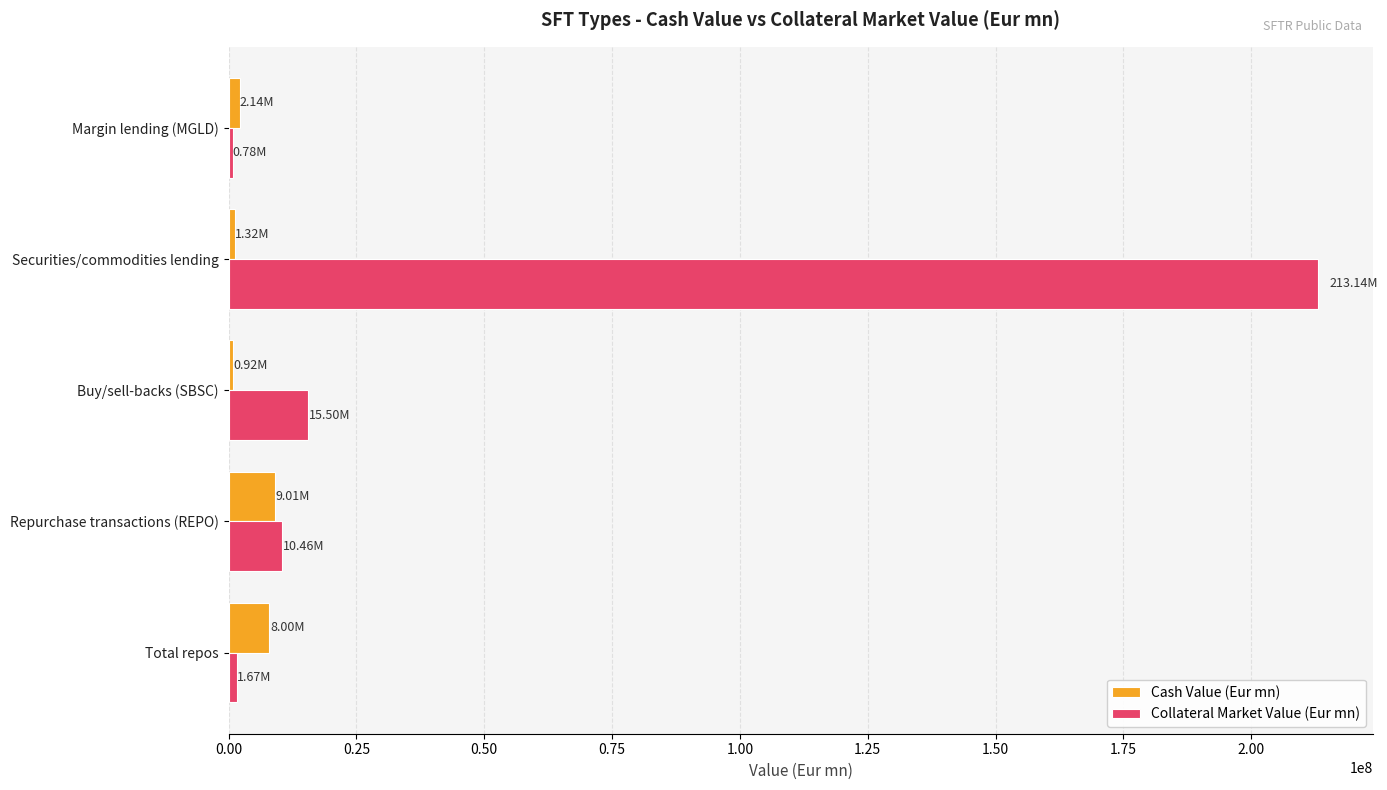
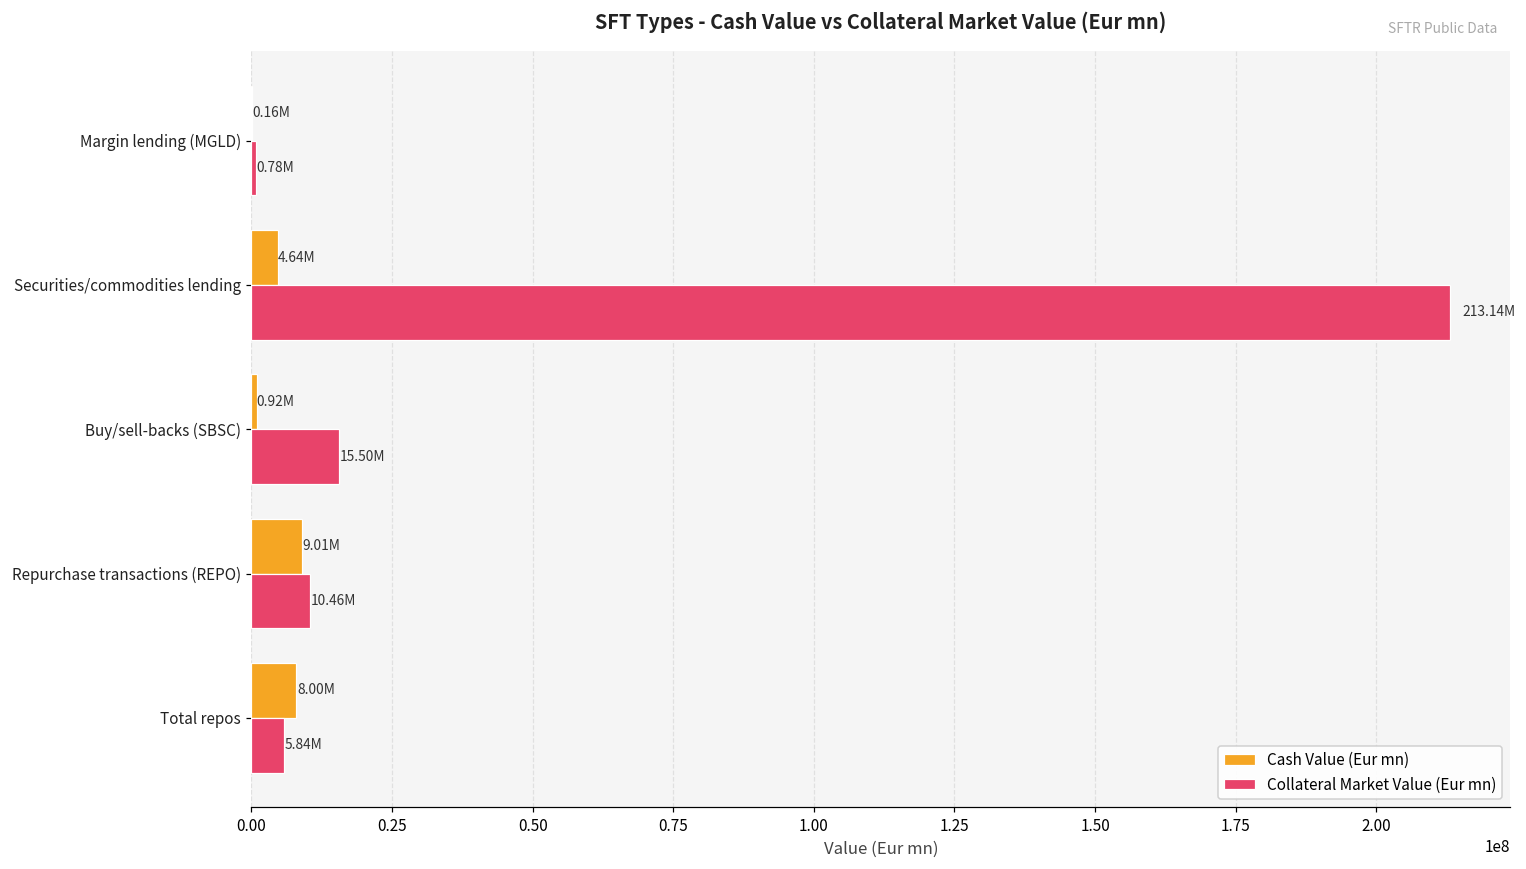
Cash Value (Eur mn), Margin lending (MGLD): 2.14M -> 0.16M
Cash Value (Eur mn), Securities/commodities lending: 1.32M -> 4.64M
Collateral Market Value (Eur mn), Total repos: 1.67M -> 5.84M
